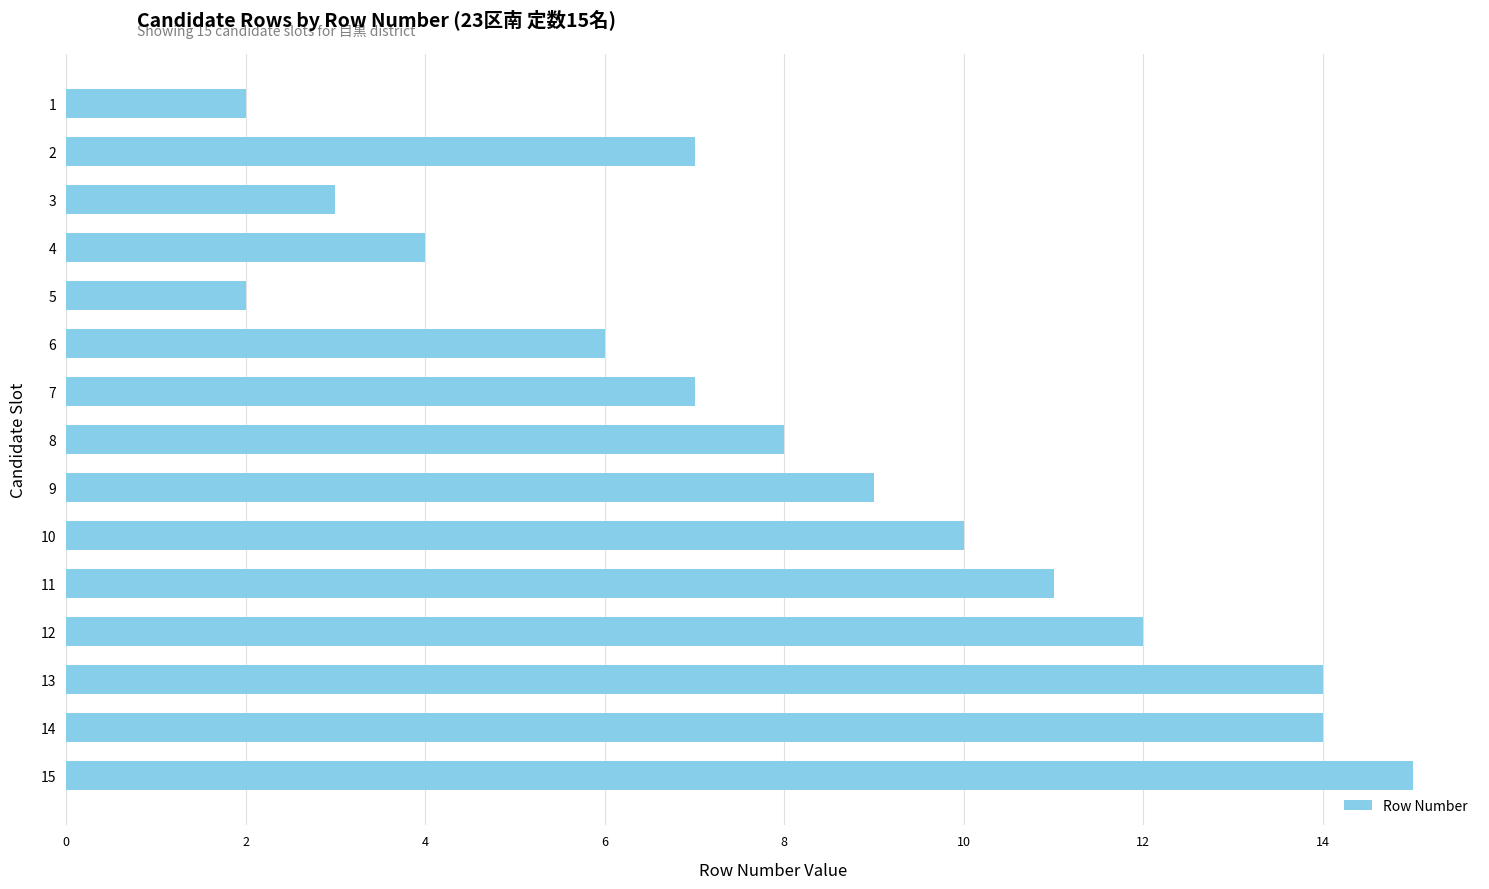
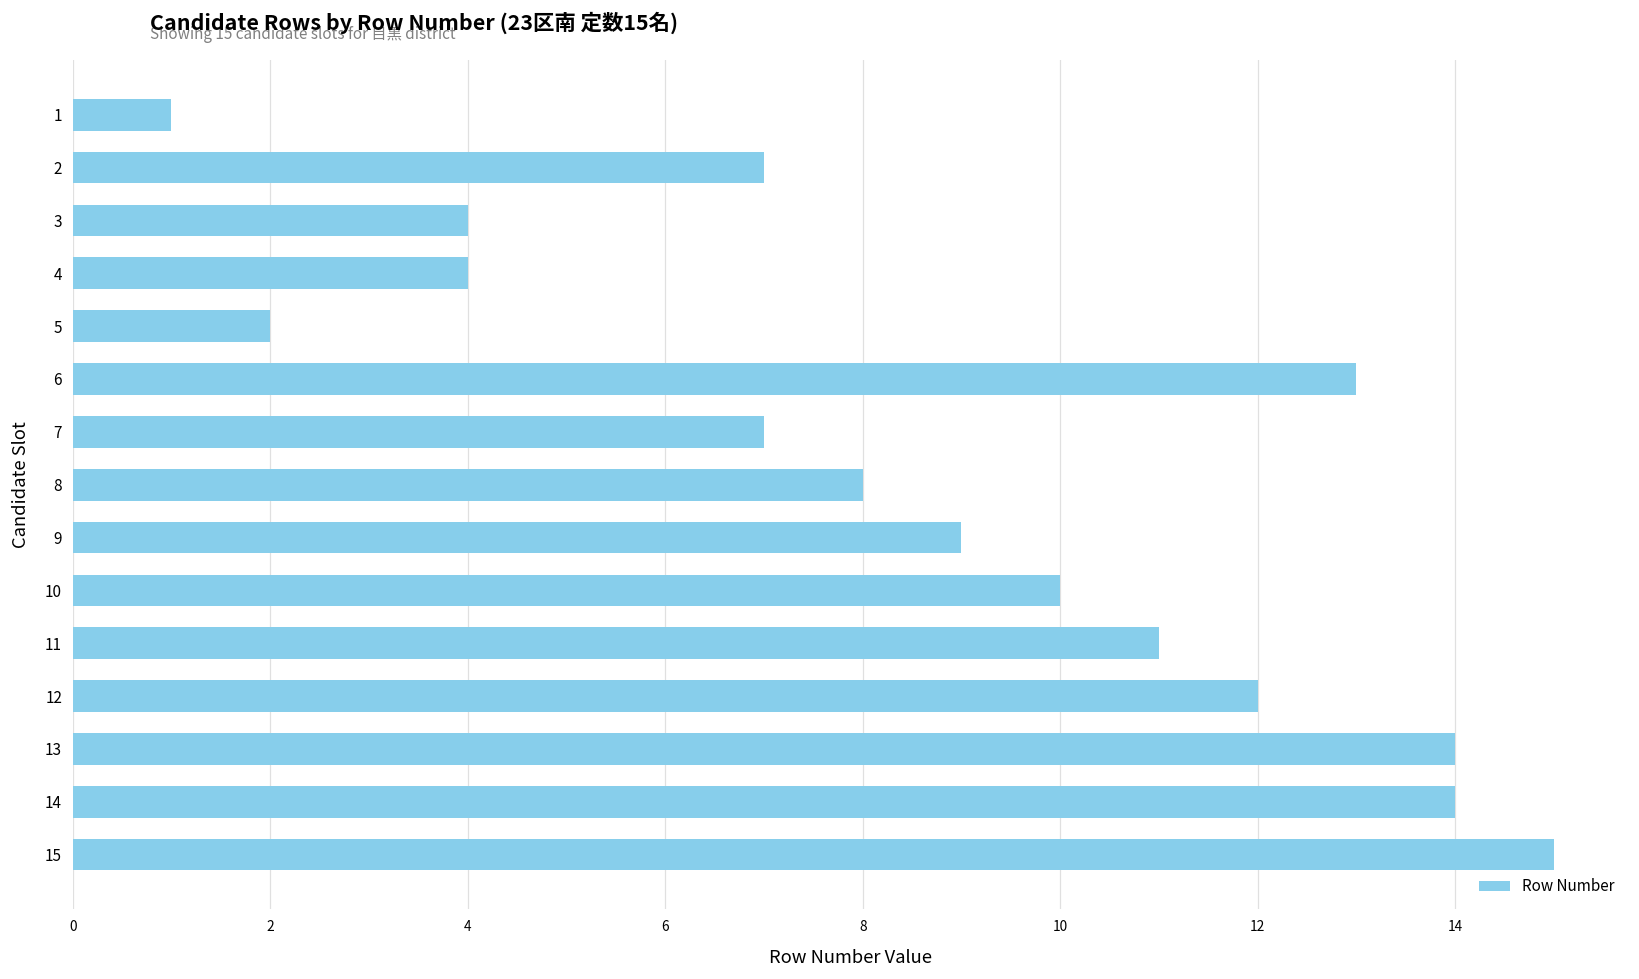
1: 2 -> 1
3: 3 -> 4
6: 6 -> 13
